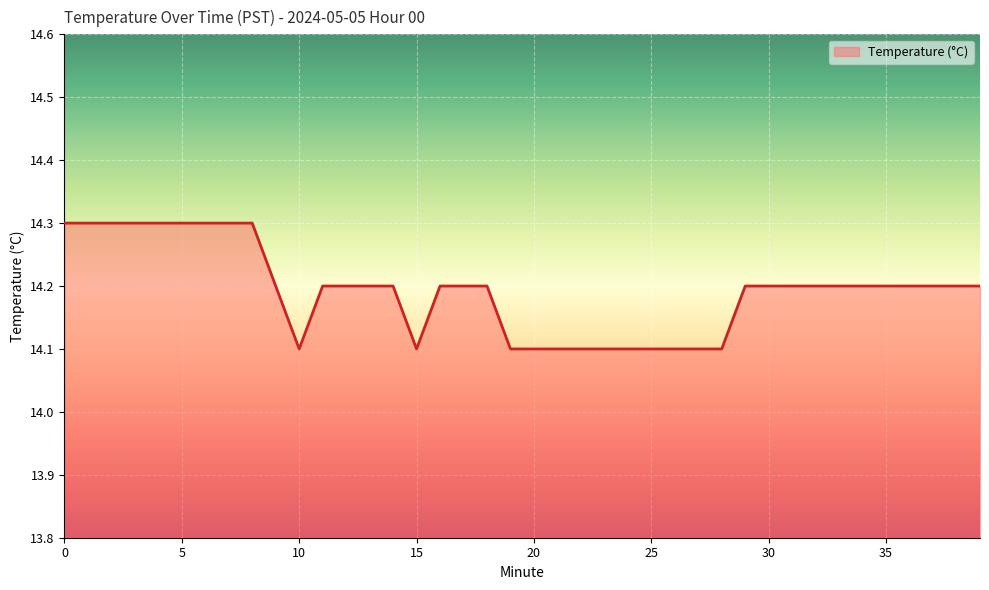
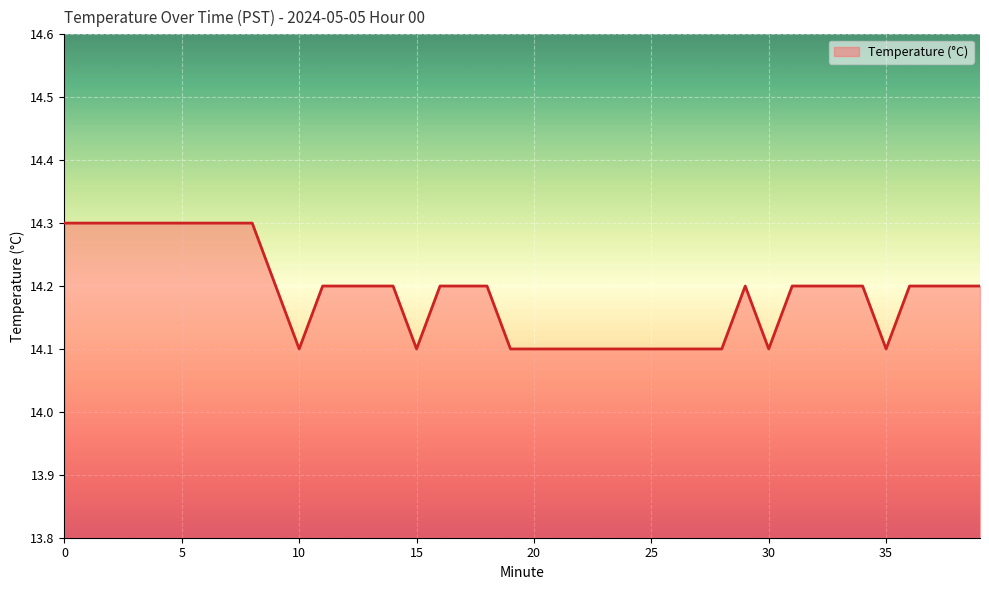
30: 14.2 -> 14.1
35: 14.2 -> 14.1
